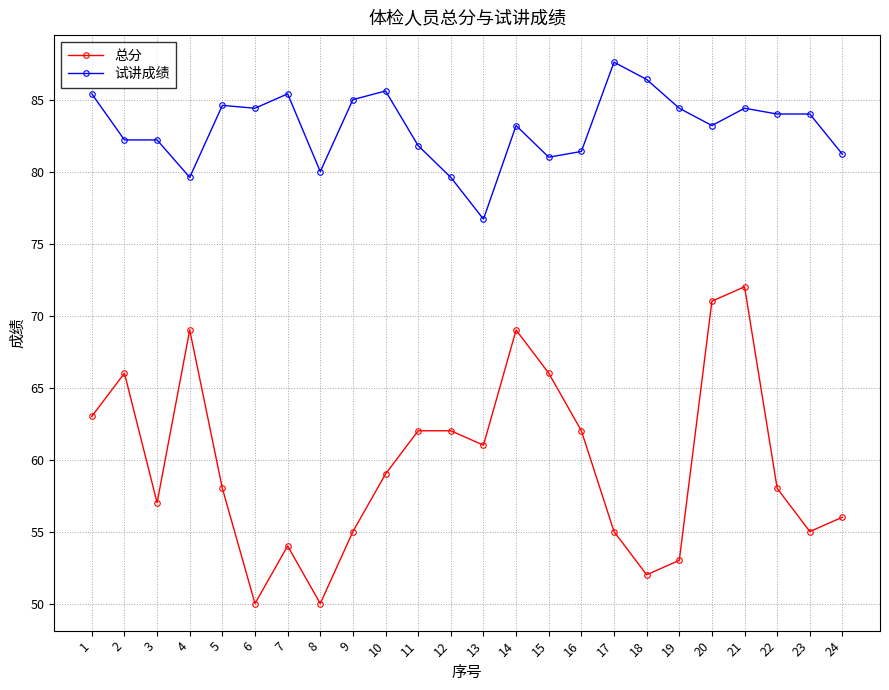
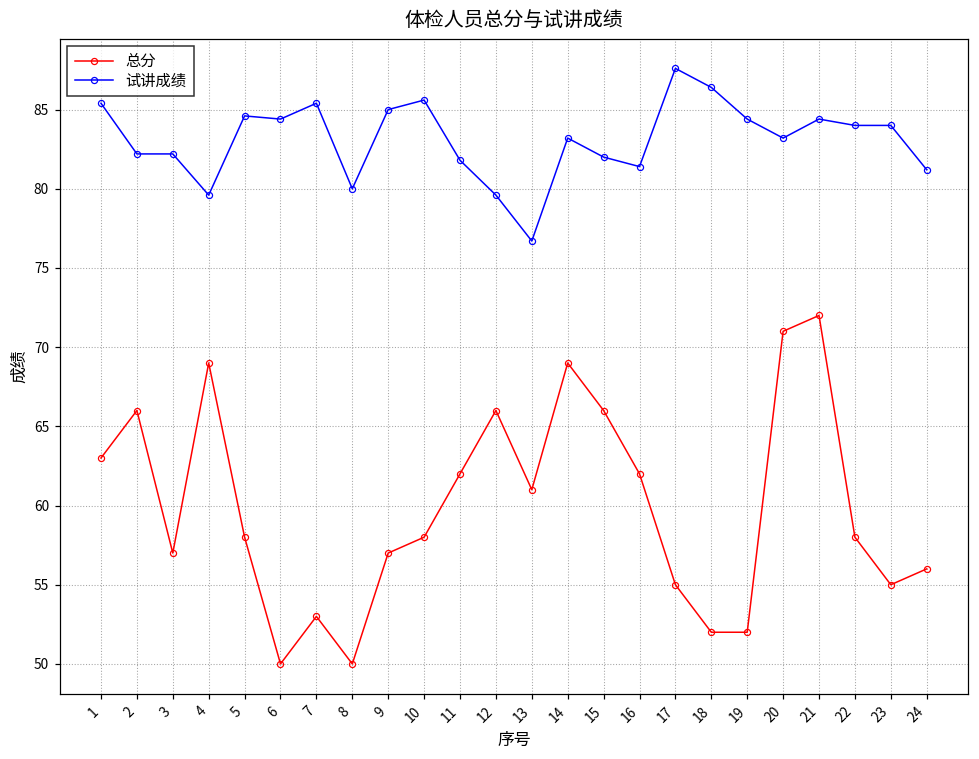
总分, 7: 54 -> 53
总分, 9: 55 -> 57
总分, 10: 59 -> 58
总分, 12: 62 -> 66
试讲成绩, 15: 81 -> 82
总分, 19: 53 -> 52
